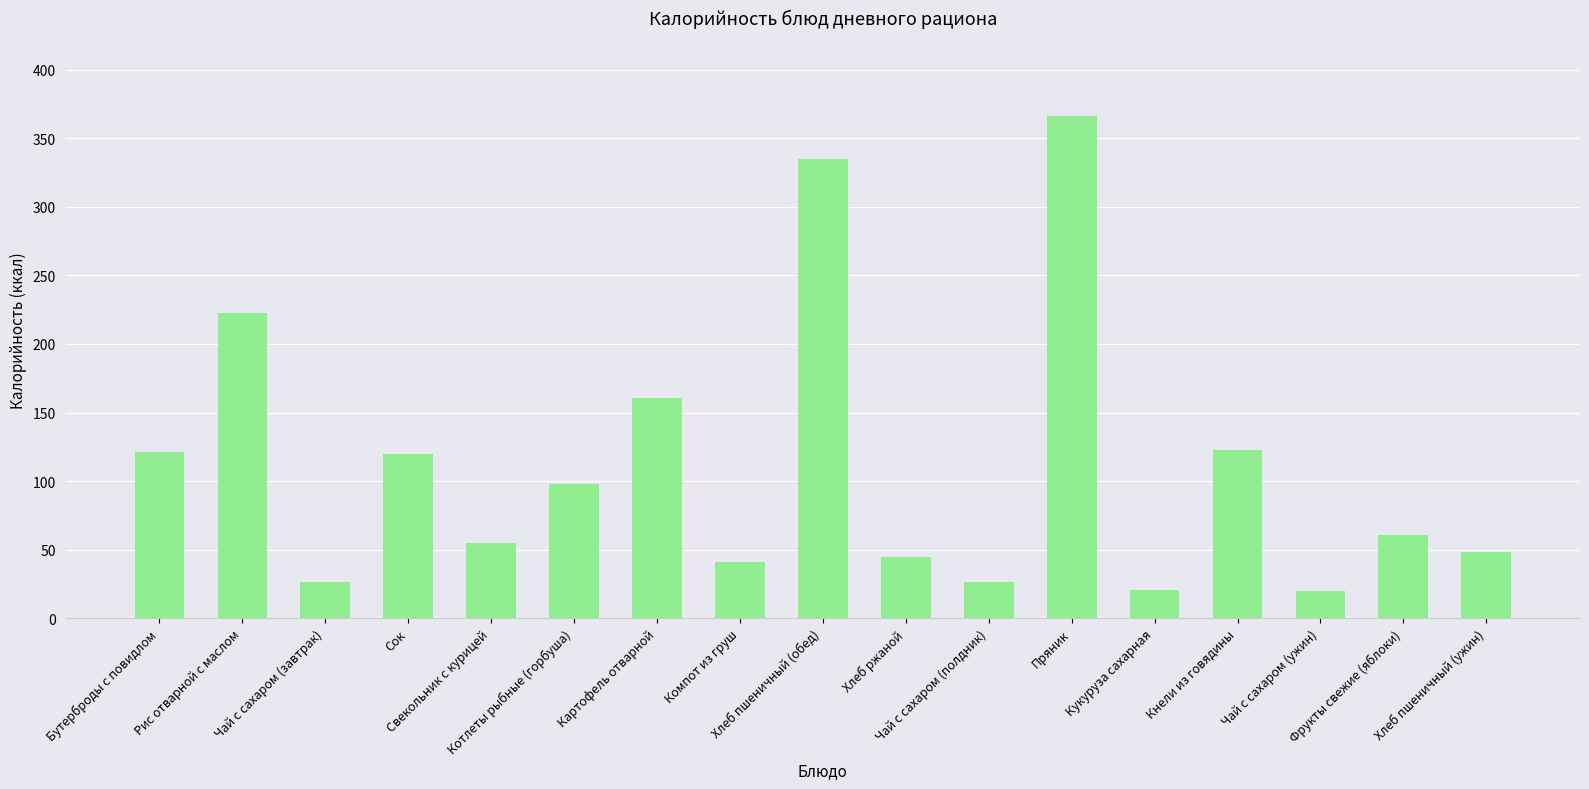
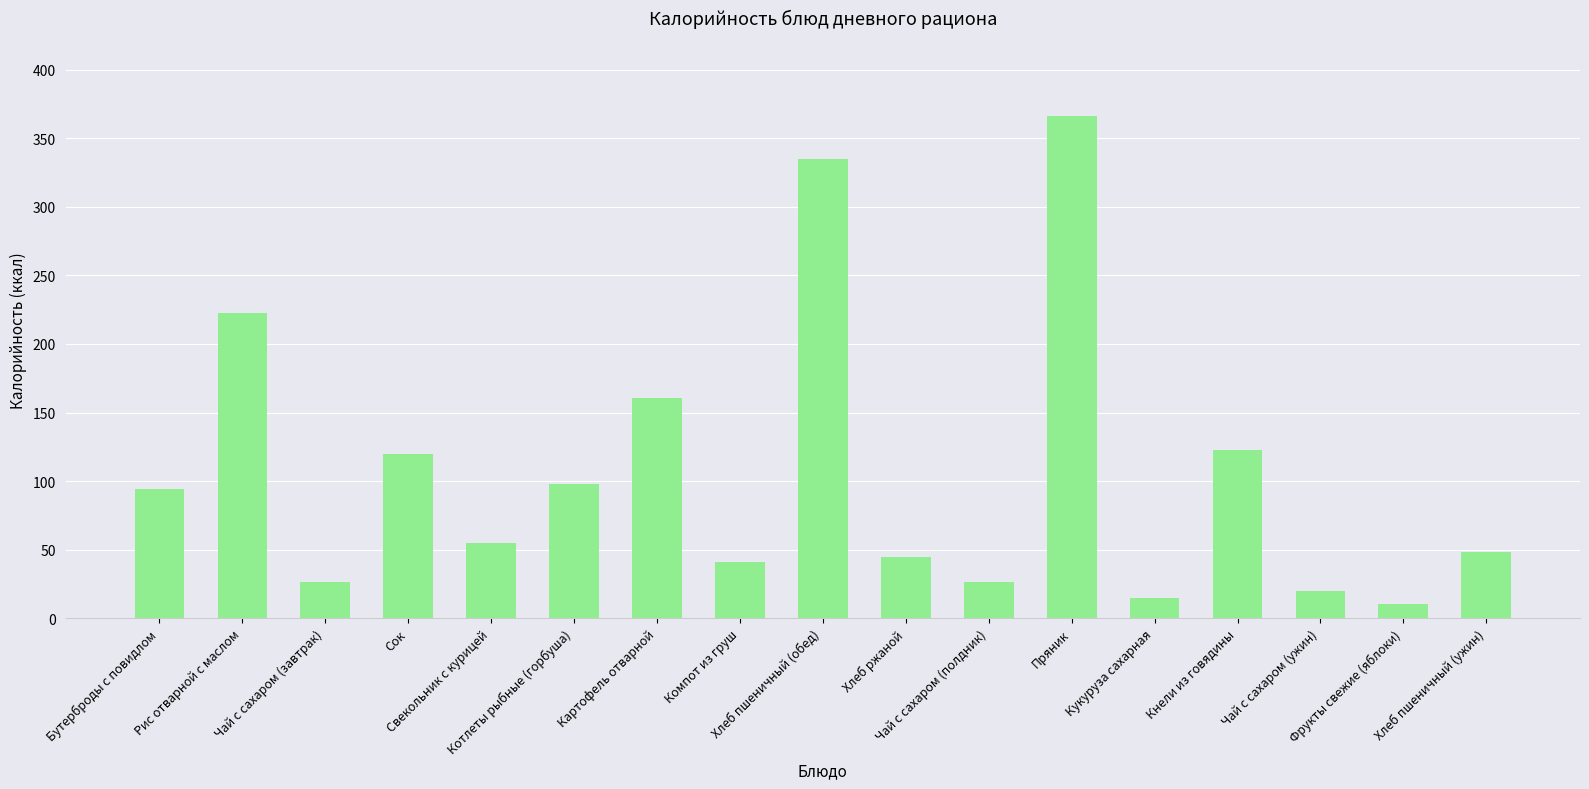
Бутерброды с повидлом: 121 -> 94
Кукуруза сахарная: 21 -> 15
Фрукты свежие (яблоки): 61 -> 11
